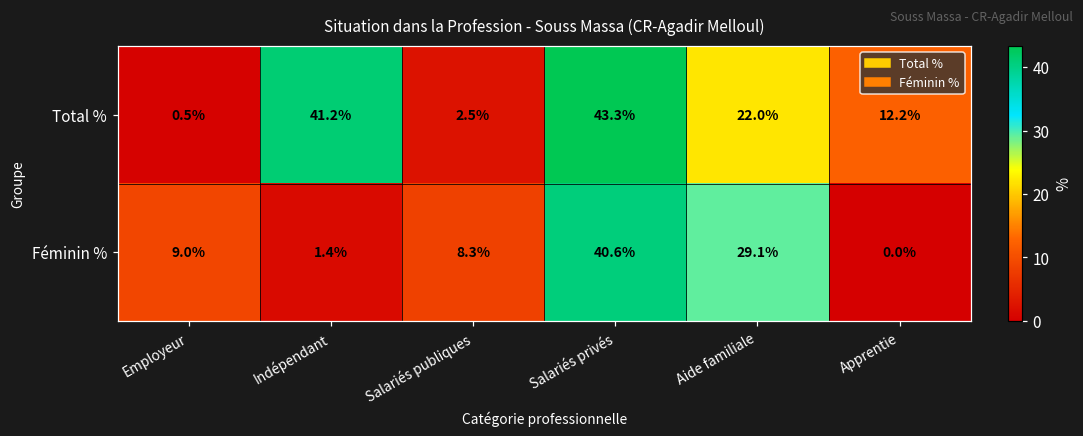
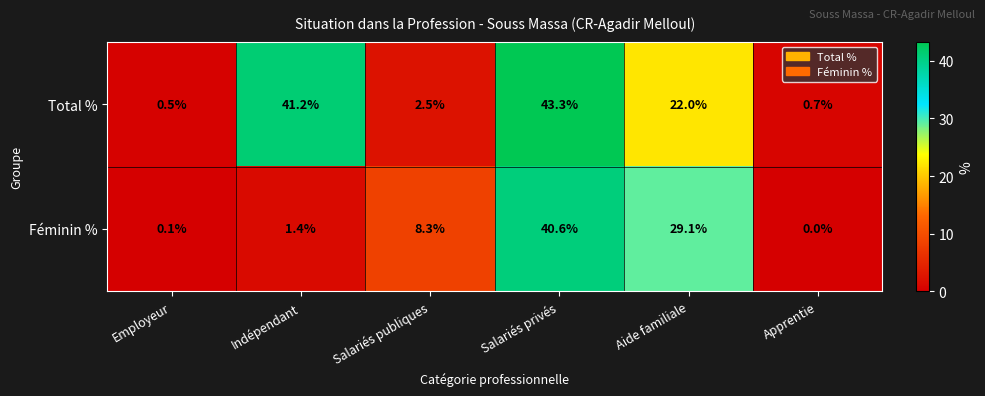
Total %, Apprentie: 12.2% -> 0.7%
Féminin %, Employeur: 9.0% -> 0.1%
